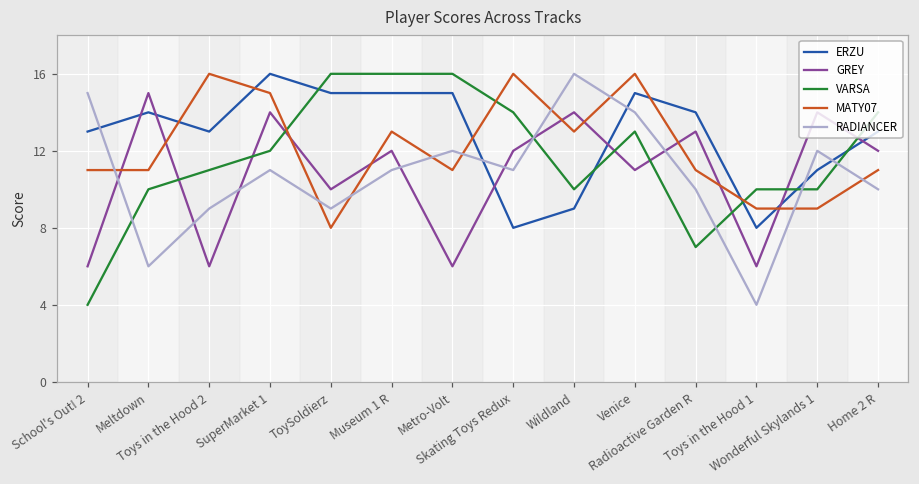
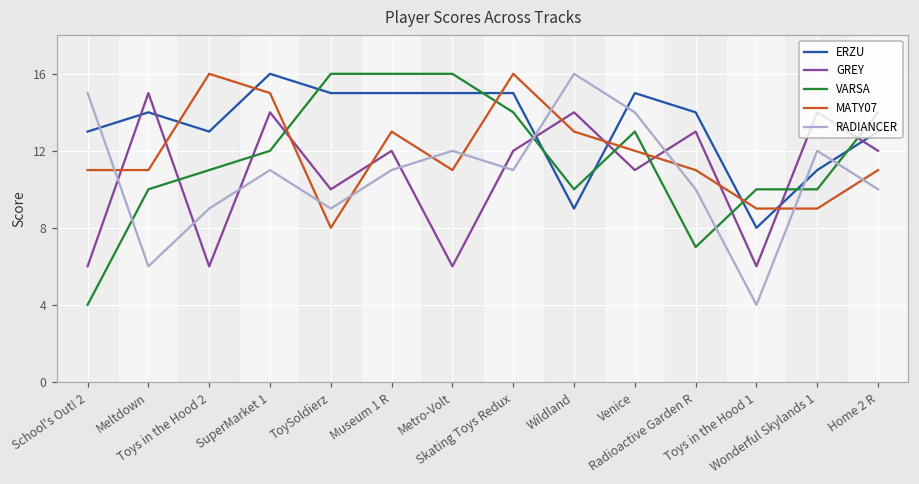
ERZU, Skating Toys Redux: 8 -> 15
MATY07, Venice: 16 -> 12
